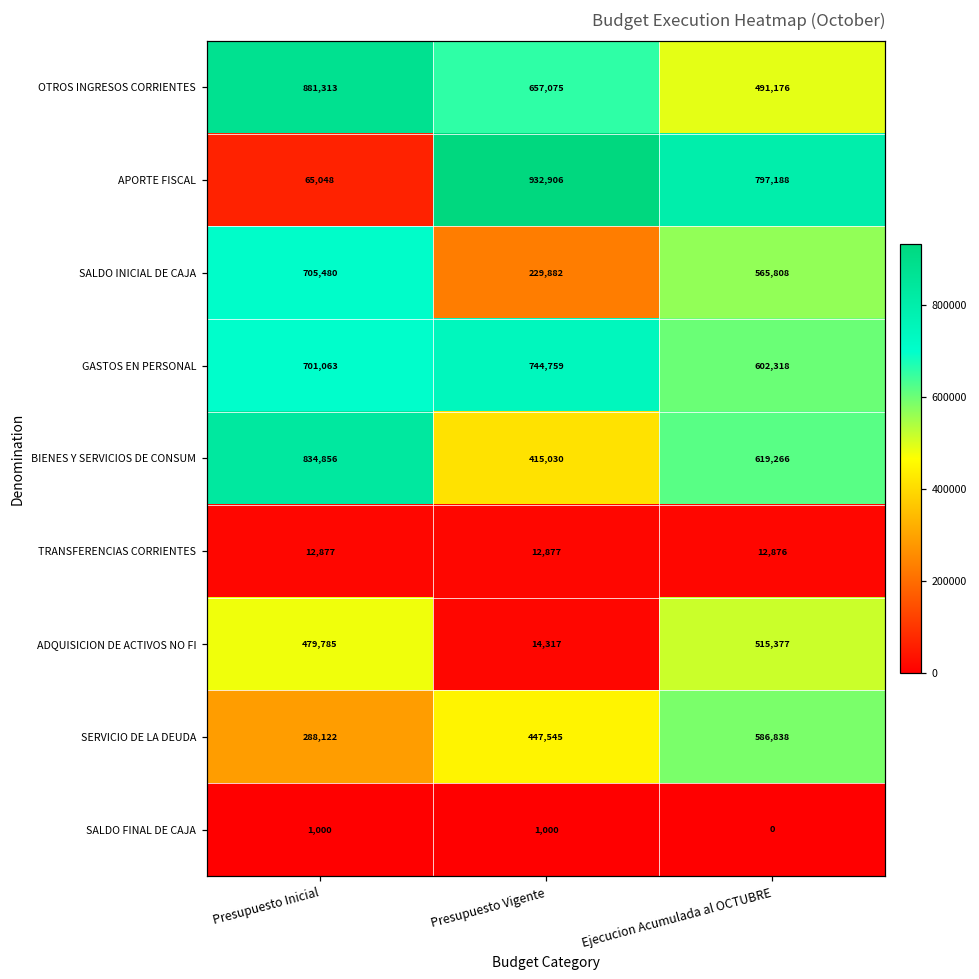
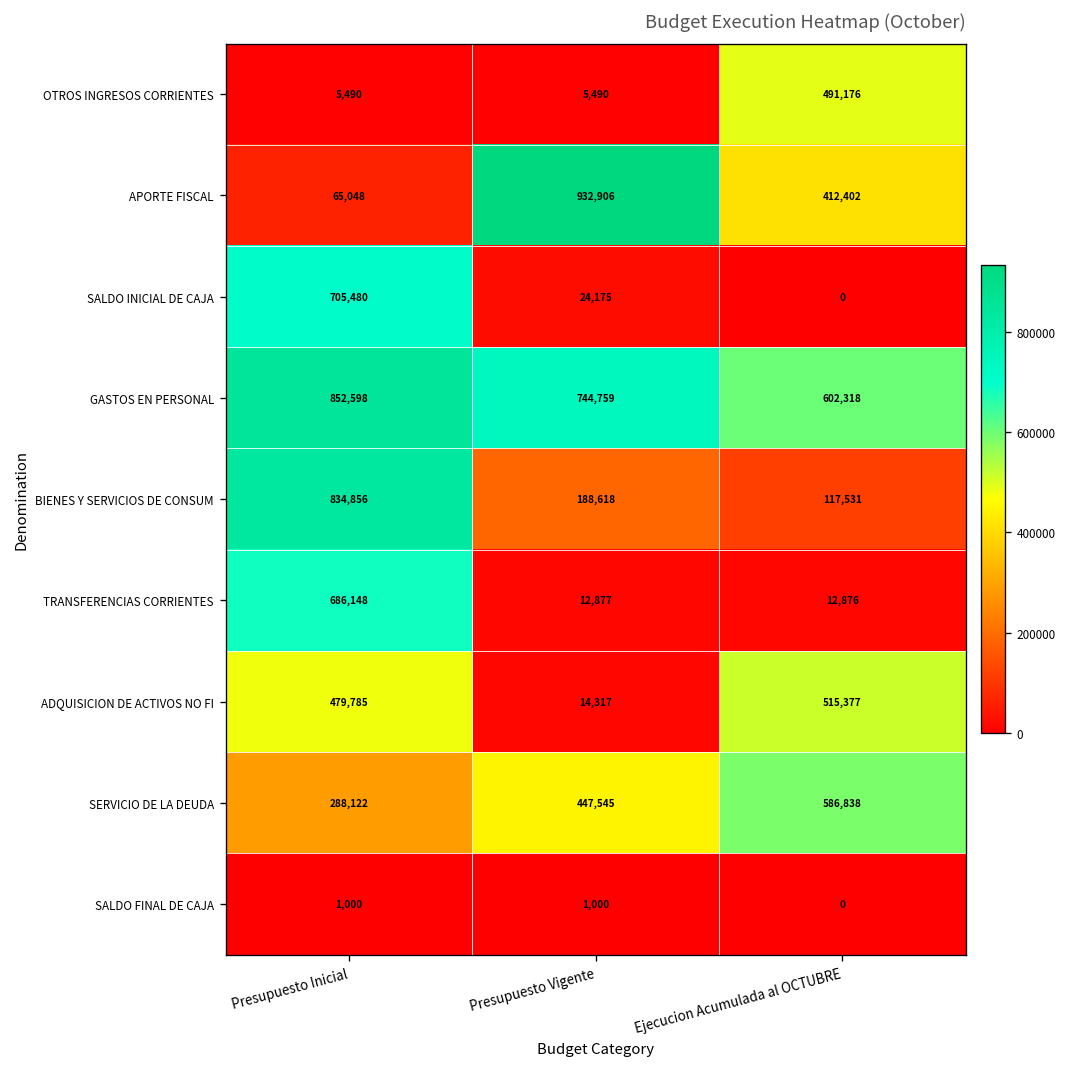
OTROS INGRESOS CORRIENTES, Presupuesto Inicial: 881,313 -> 5,490
OTROS INGRESOS CORRIENTES, Presupuesto Vigente: 657,075 -> 5,490
APORTE FISCAL, Ejecucion Acumulada al OCTUBRE: 797,188 -> 412,402
SALDO INICIAL DE CAJA, Presupuesto Vigente: 229,882 -> 24,175
SALDO INICIAL DE CAJA, Ejecucion Acumulada al OCTUBRE: 565,808 -> 0
GASTOS EN PERSONAL, Presupuesto Inicial: 701,063 -> 852,598
BIENES Y SERVICIOS DE CONSUM, Presupuesto Vigente: 415,030 -> 188,618
BIENES Y SERVICIOS DE CONSUM, Ejecucion Acumulada al OCTUBRE: 619,266 -> 117,531
TRANSFERENCIAS CORRIENTES, Presupuesto Inicial: 12,877 -> 686,148
